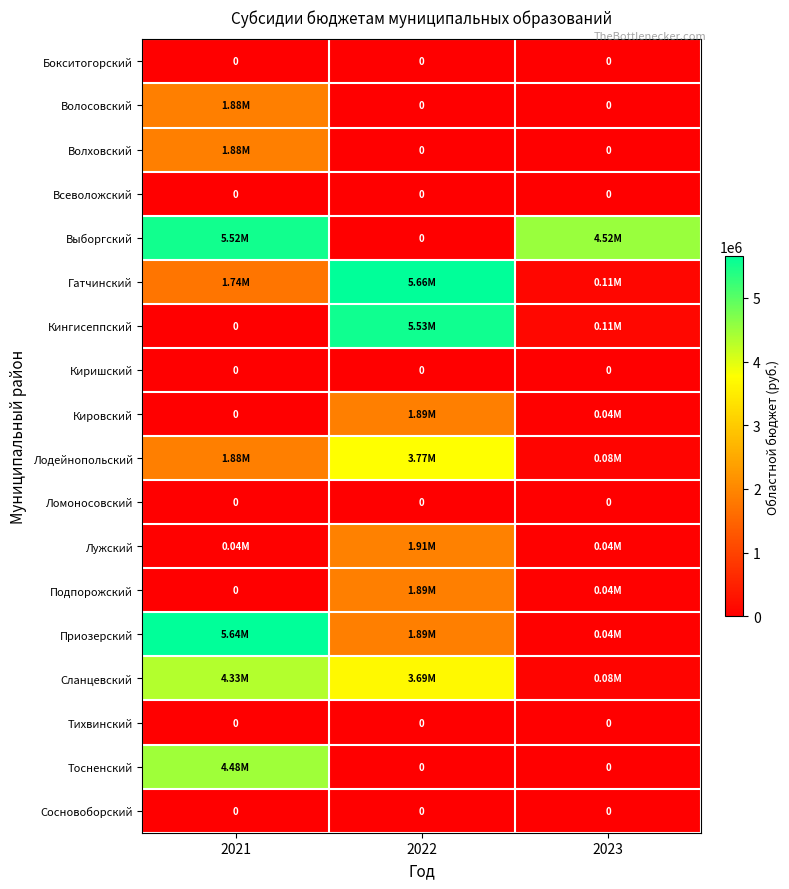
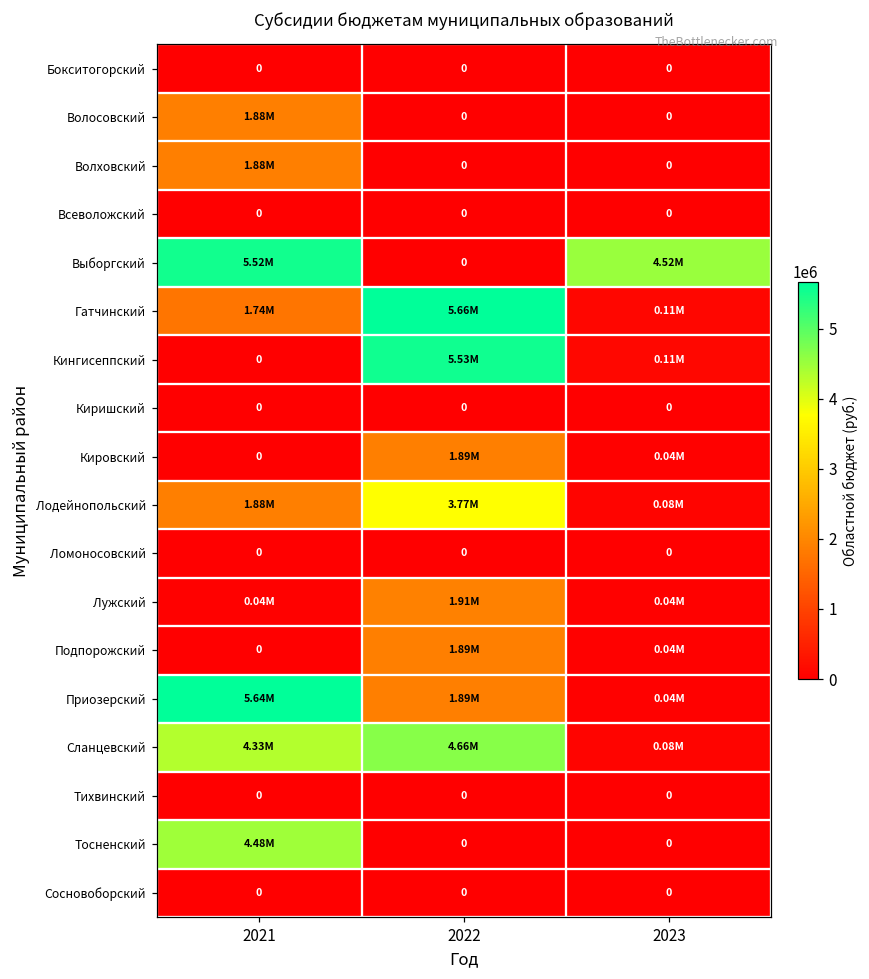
Сланцевский, 2022: 3.69M -> 4.66M
